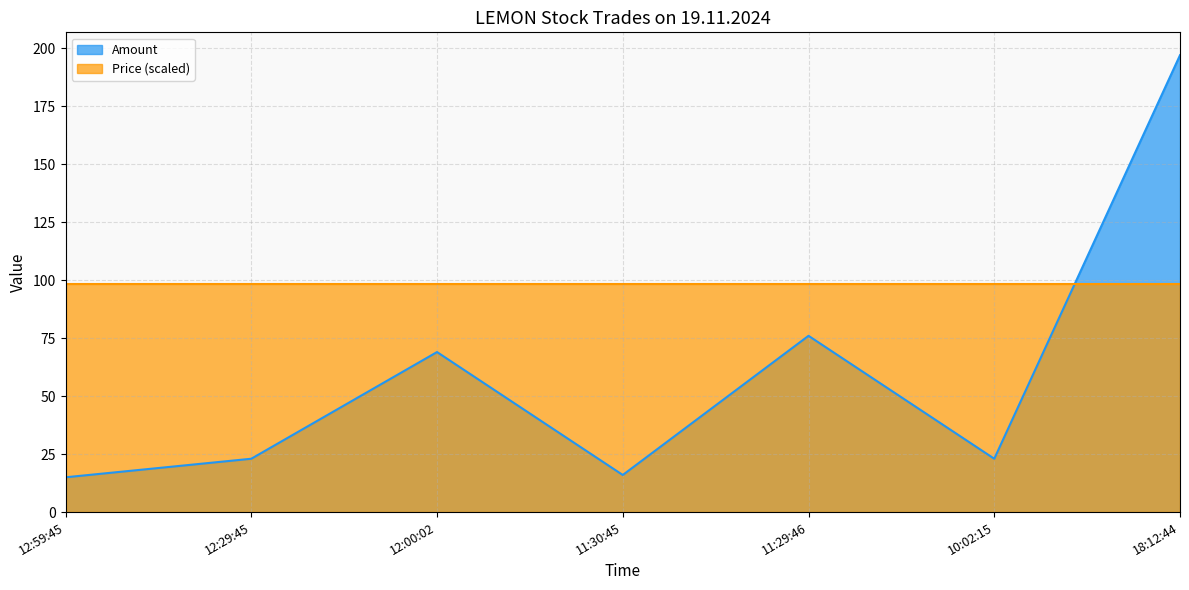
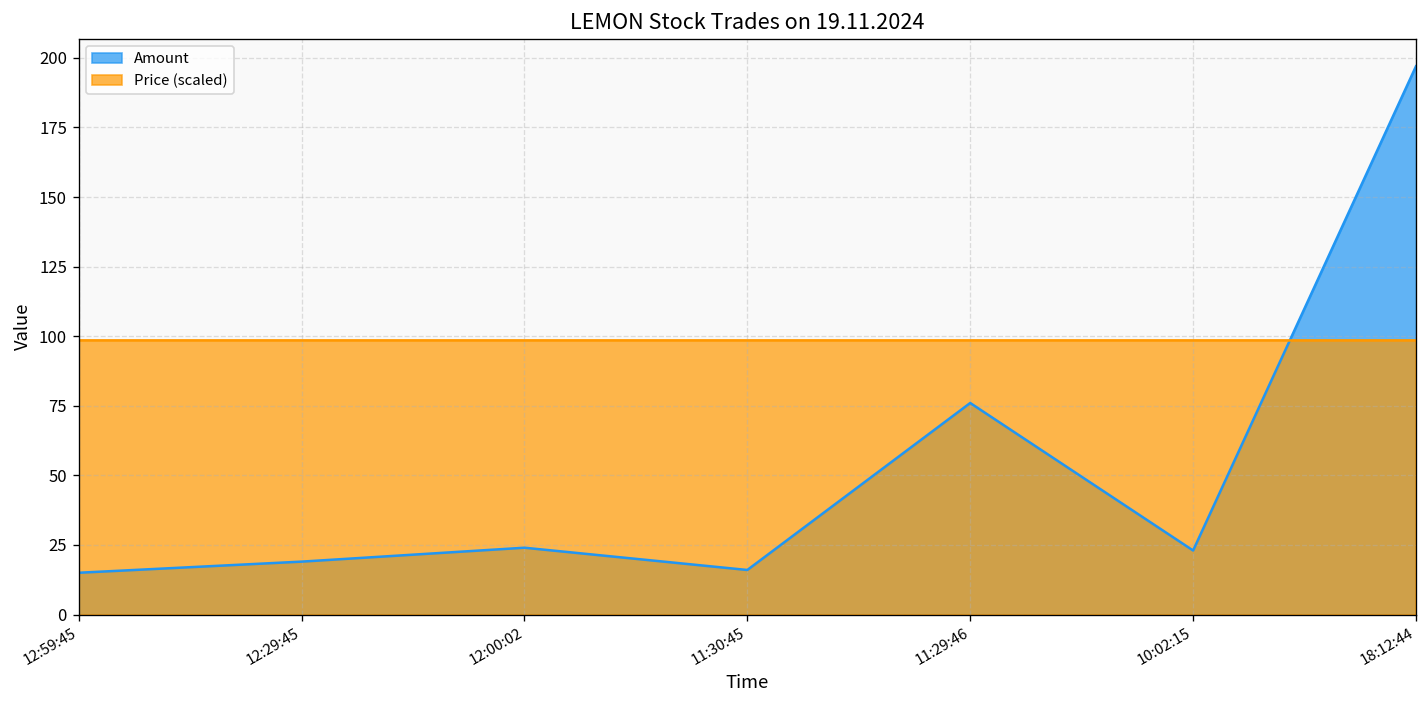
Amount, 12:29:45: 23 -> 19
Amount, 12:00:02: 69 -> 24
